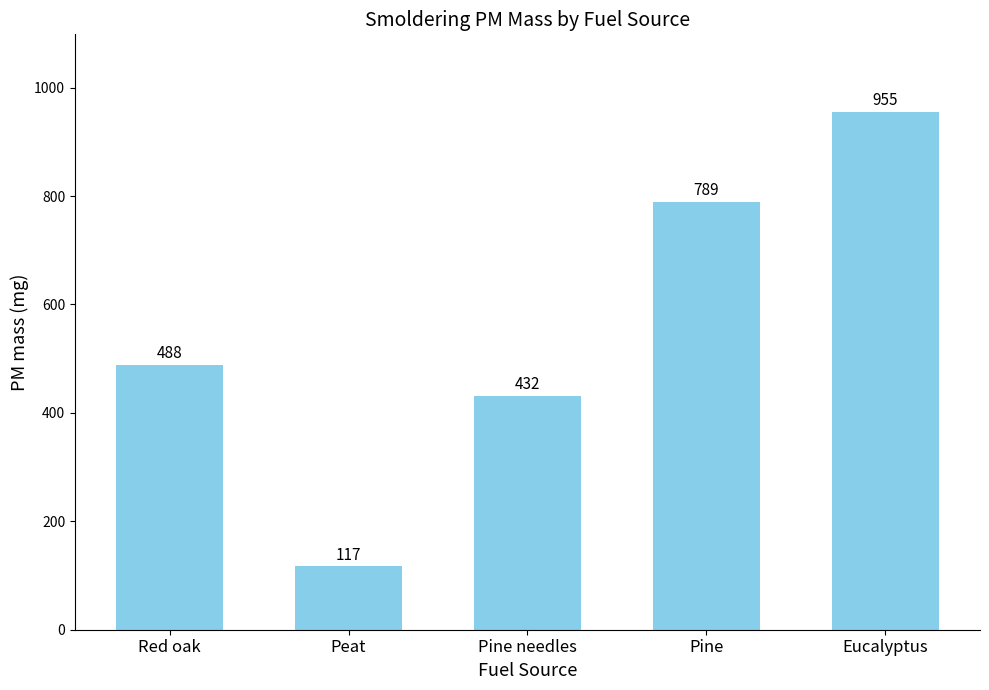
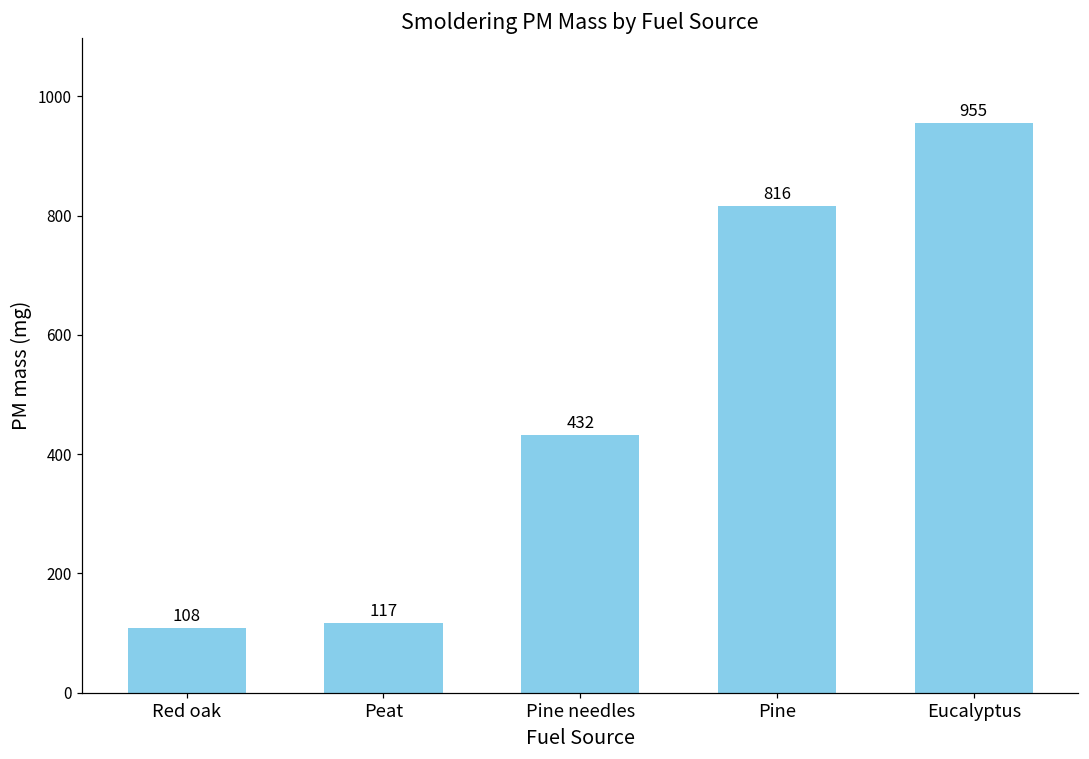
Red oak: 488 -> 108
Pine: 789 -> 816
